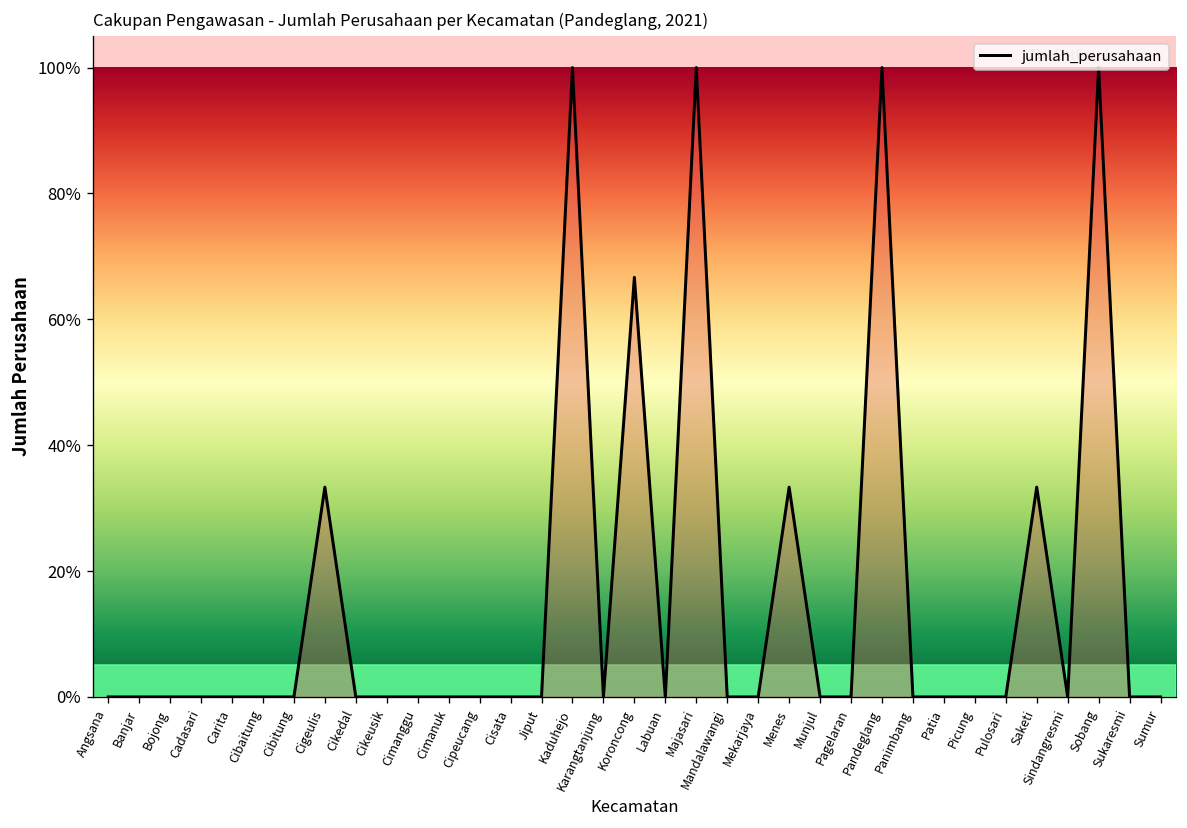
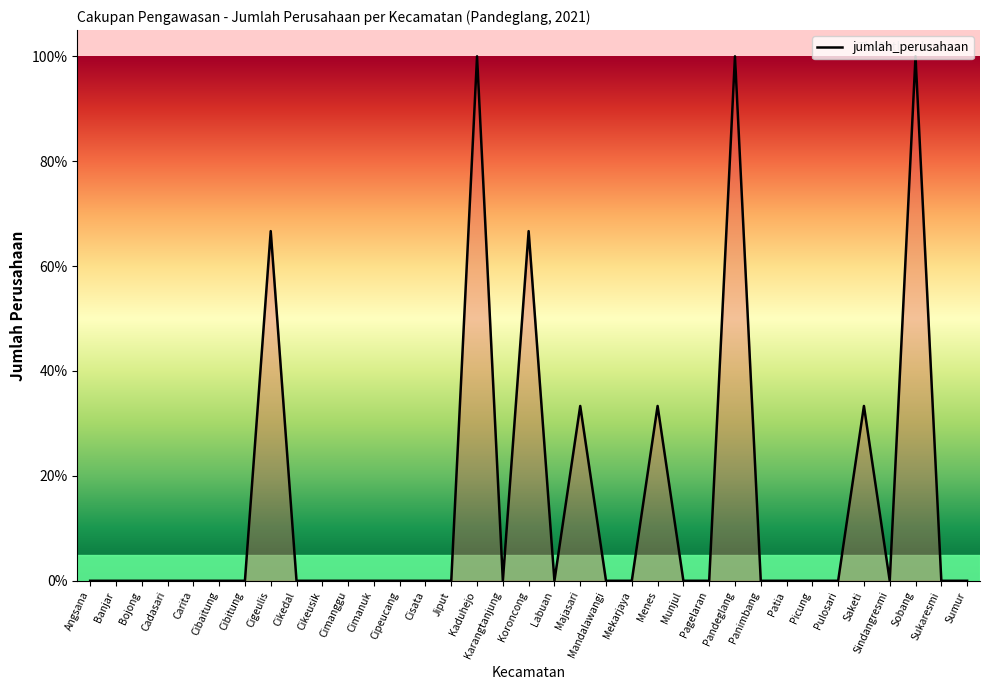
Cigeulis: 33% -> 67%
Majasari: 100% -> 33%
